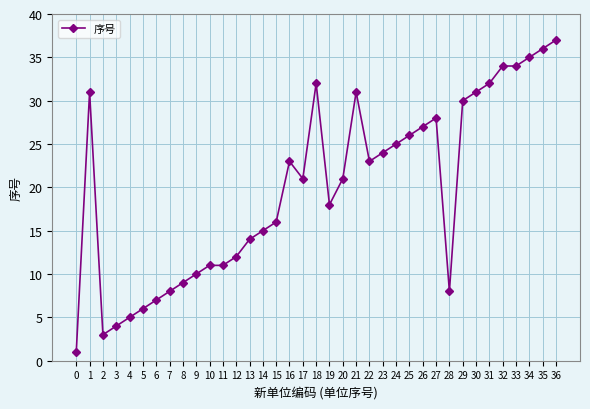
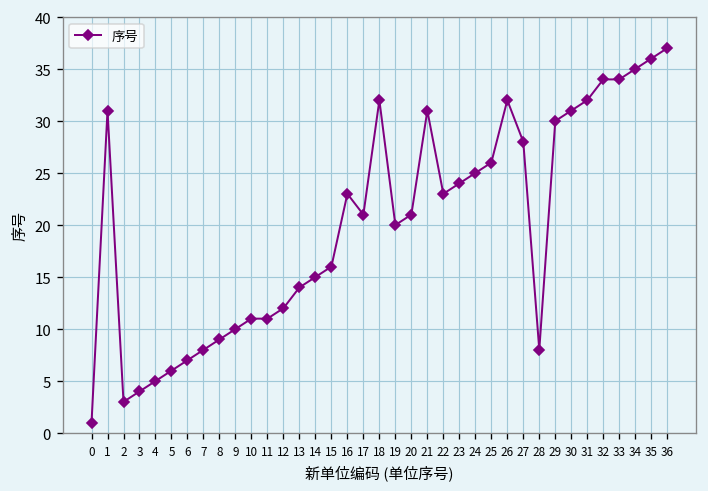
19: 18 -> 20
26: 27 -> 32
